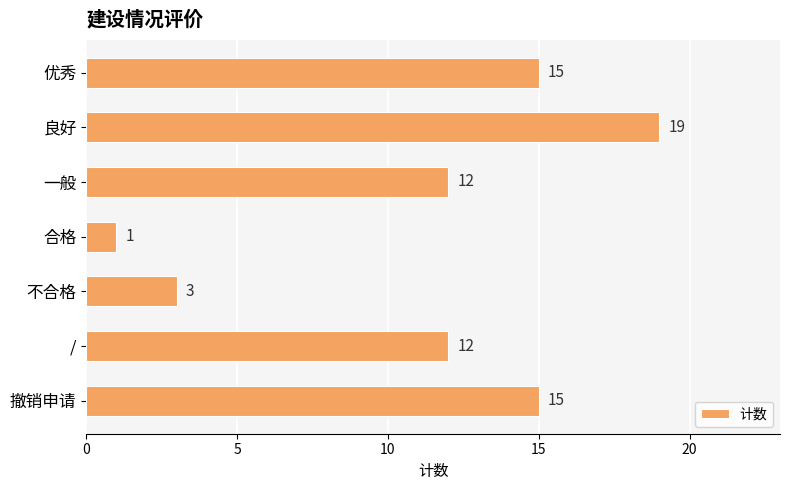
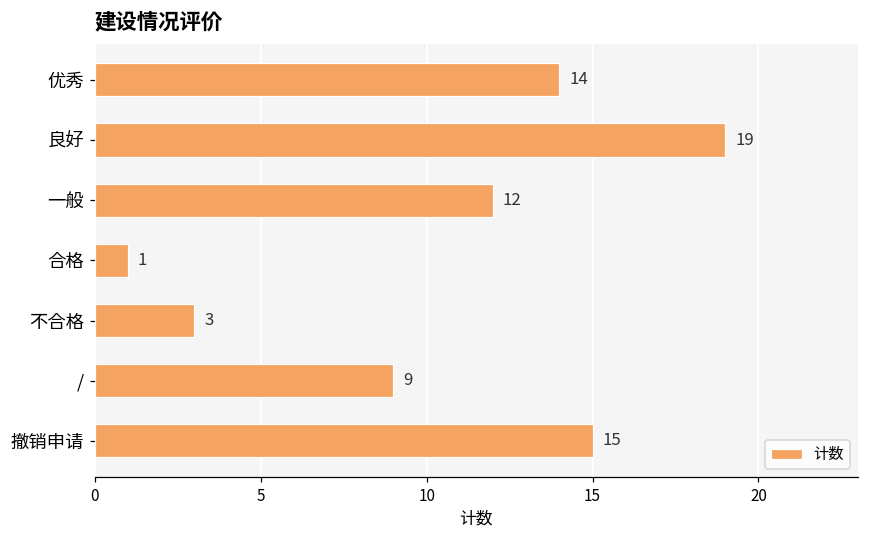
优秀: 15 -> 14
/: 12 -> 9
